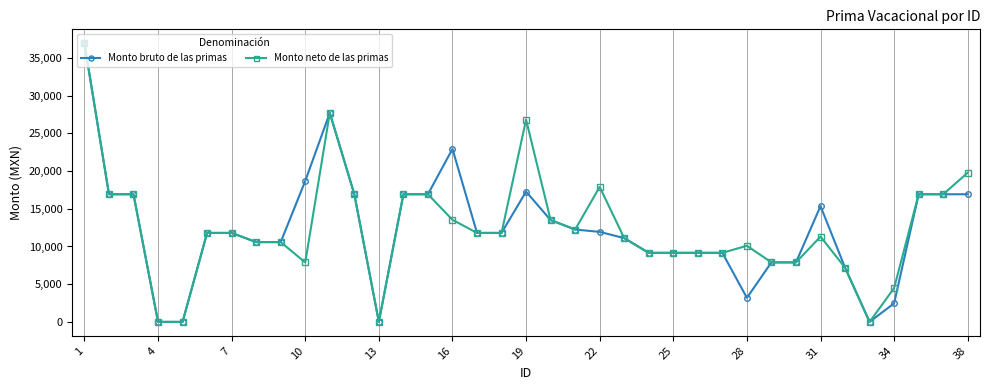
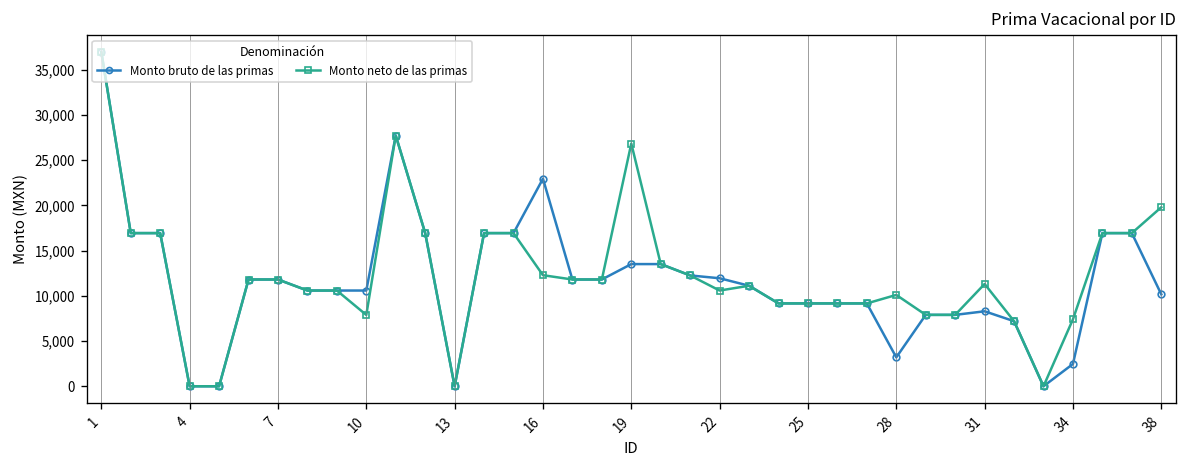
Monto bruto de las primas, 10: 19,000 -> 11,000
Monto neto de las primas, 16: 14,000 -> 12,000
Monto bruto de las primas, 19: 17,000 -> 14,000
Monto neto de las primas, 22: 18,000 -> 11,000
Monto bruto de las primas, 31: 15,000 -> 8,000
Monto neto de las primas, 34: 4,000 -> 7,000
Monto bruto de las primas, 38: 17,000 -> 10,000
